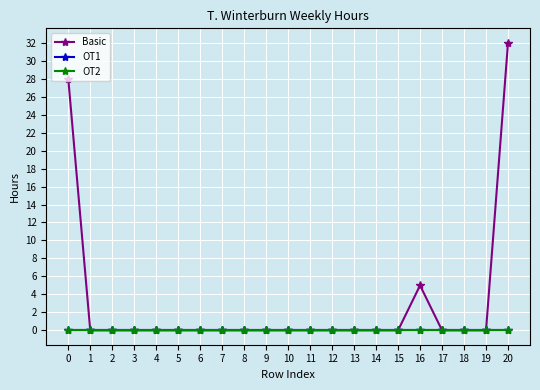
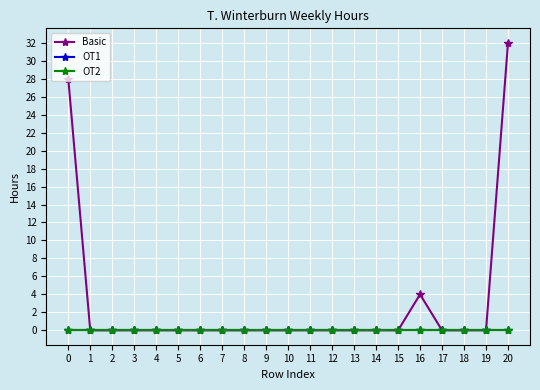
Basic, 16: 5 -> 4
